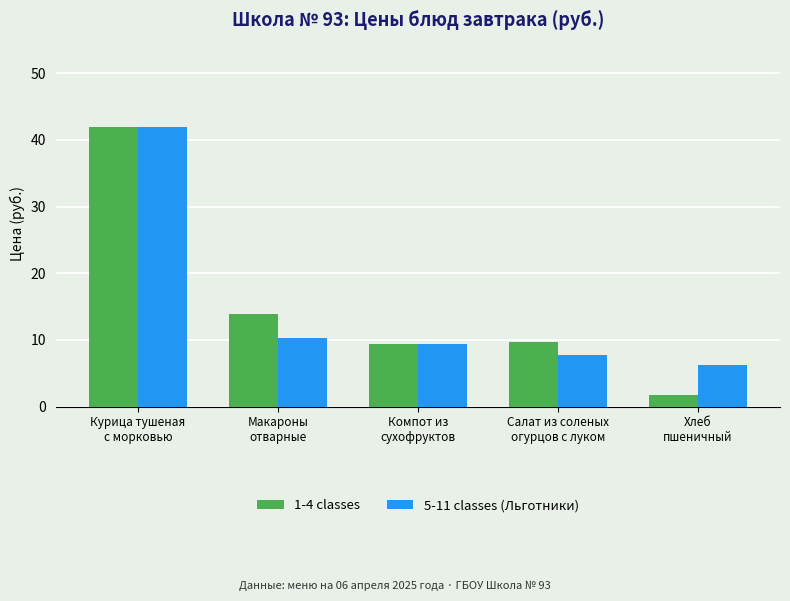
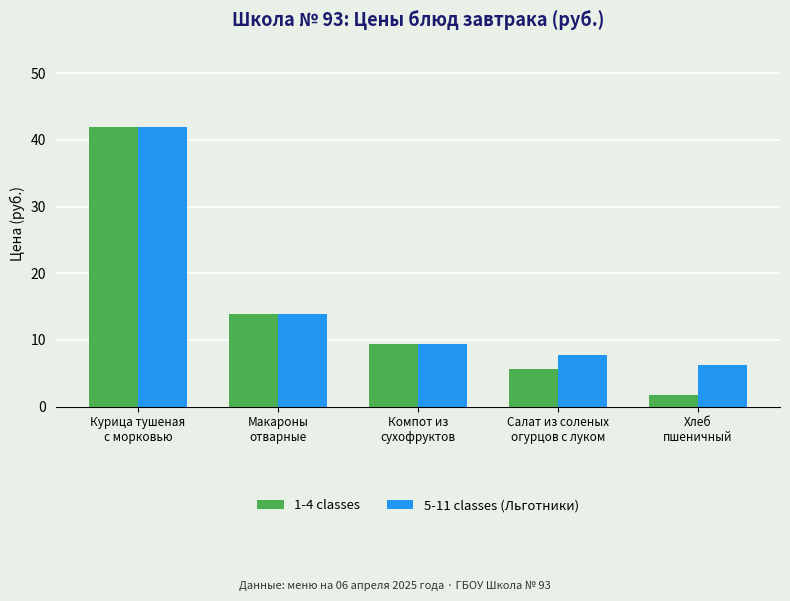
5-11 classes (Льготники), Макароны отварные: 10 -> 14
1-4 classes, Салат из соленых огурцов с луком: 10 -> 6
